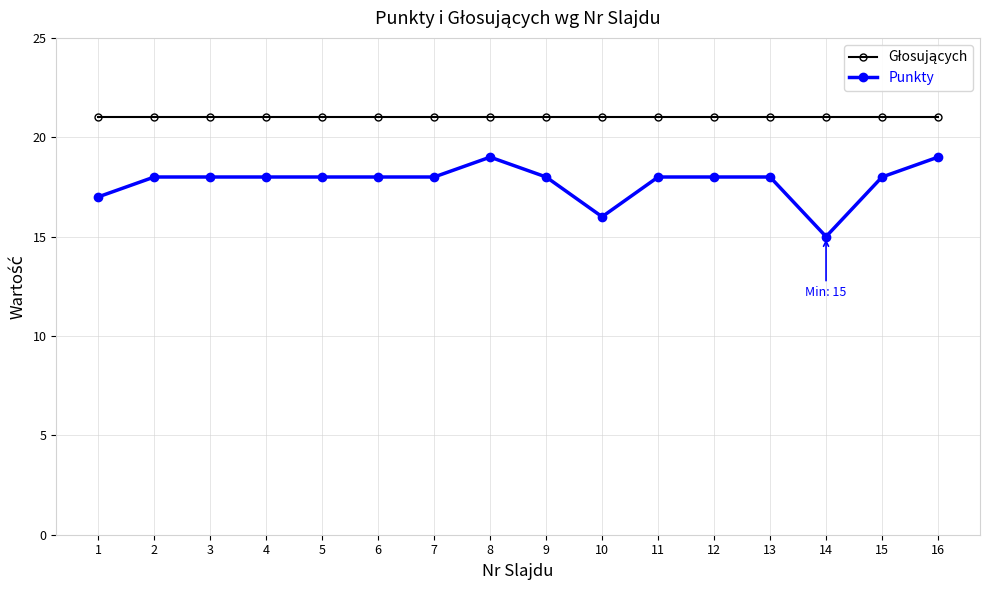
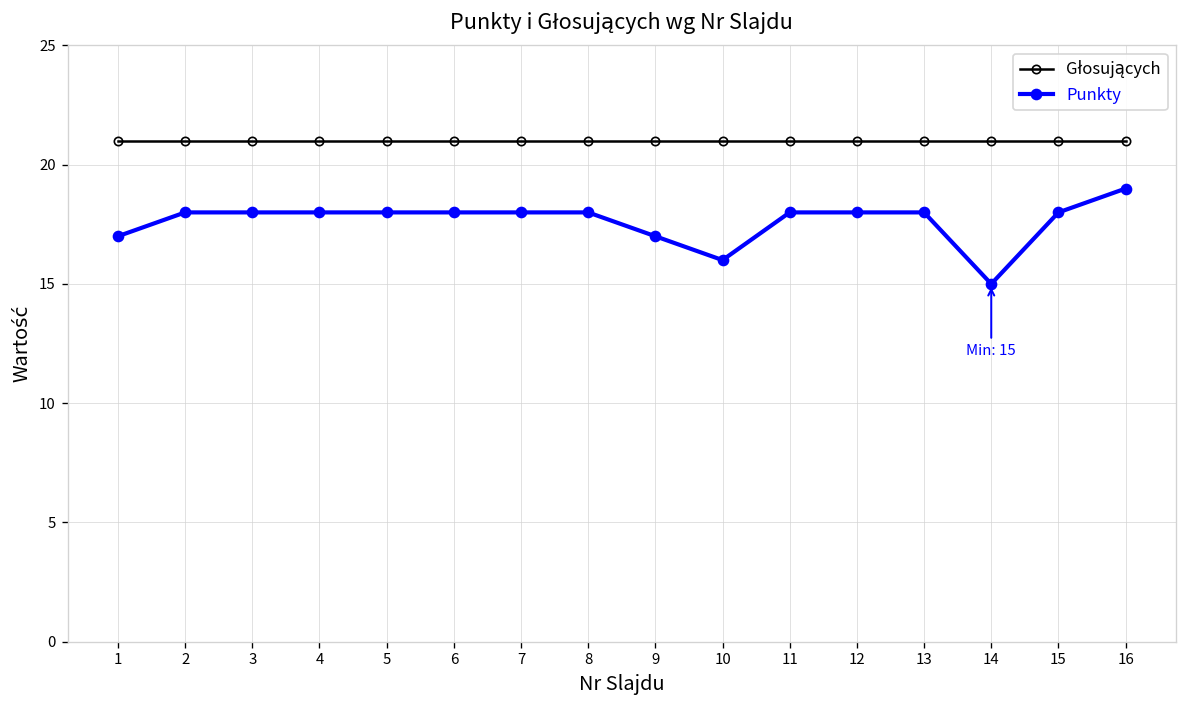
Punkty, 8: 19 -> 18
Punkty, 9: 18 -> 17
